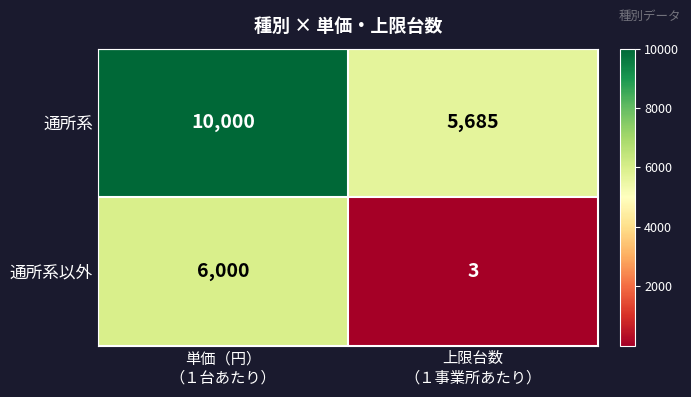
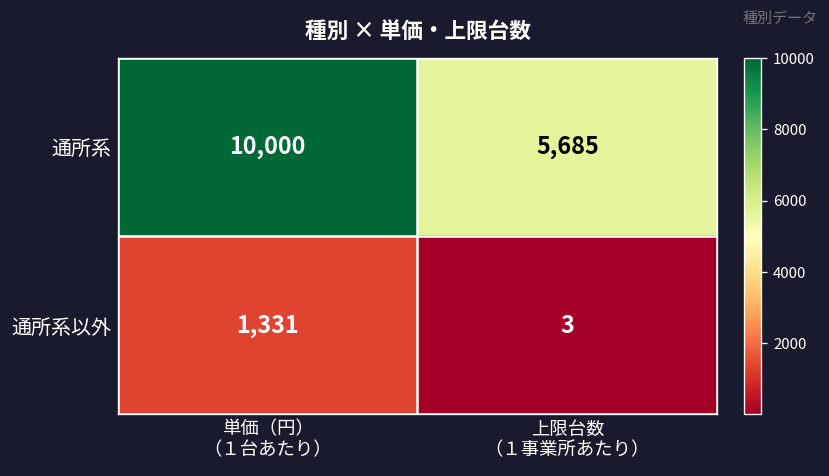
通所系以外, 単価（円） （１台あたり）: 6,000 -> 1,331
